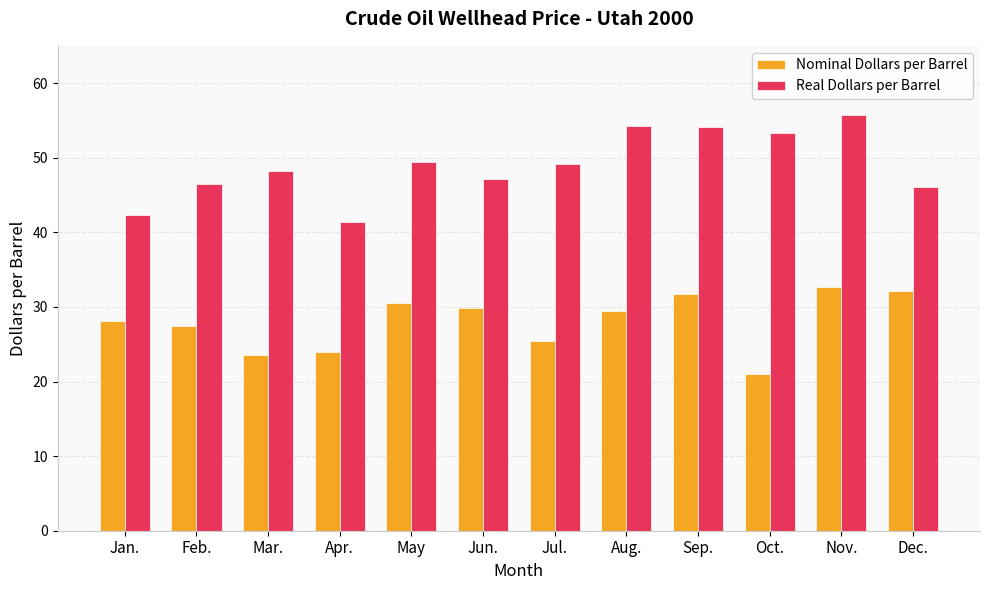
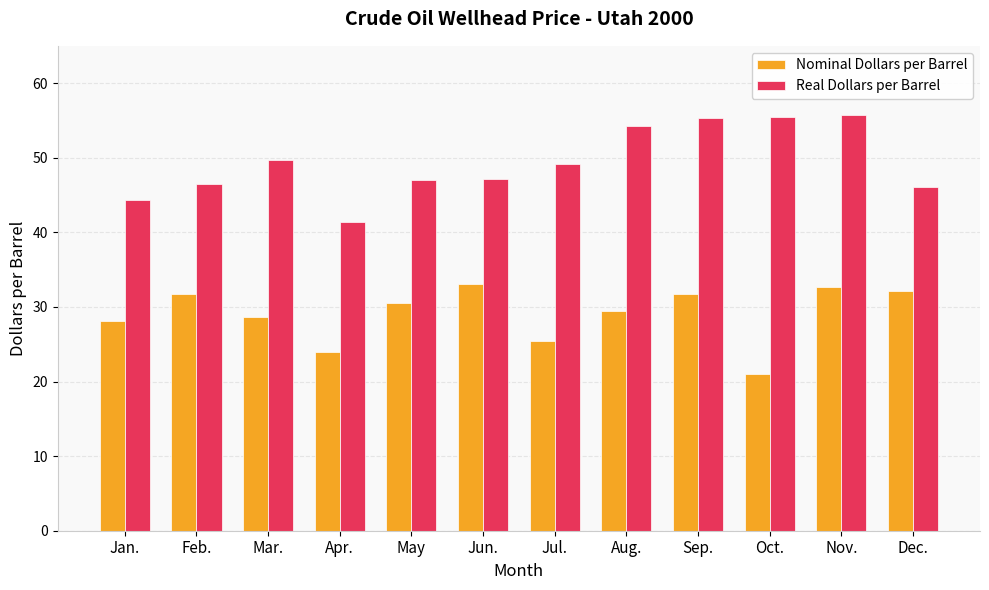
Real Dollars per Barrel, Jan.: 42 -> 44
Nominal Dollars per Barrel, Feb.: 27 -> 32
Nominal Dollars per Barrel, Mar.: 24 -> 29
Real Dollars per Barrel, Mar.: 48 -> 50
Real Dollars per Barrel, May: 49 -> 47
Nominal Dollars per Barrel, Jun.: 30 -> 33
Real Dollars per Barrel, Sep.: 54 -> 55
Real Dollars per Barrel, Oct.: 53 -> 55
